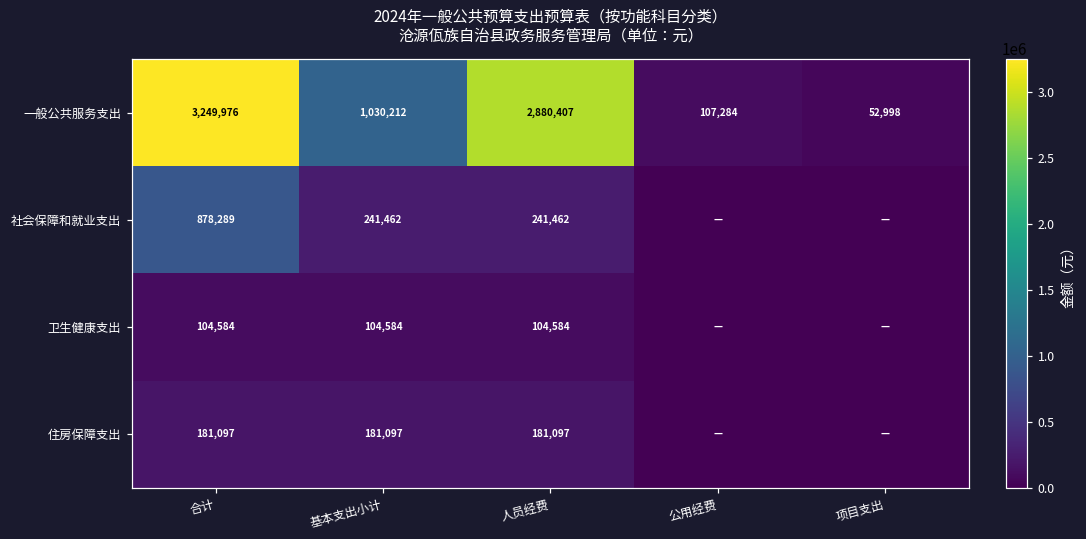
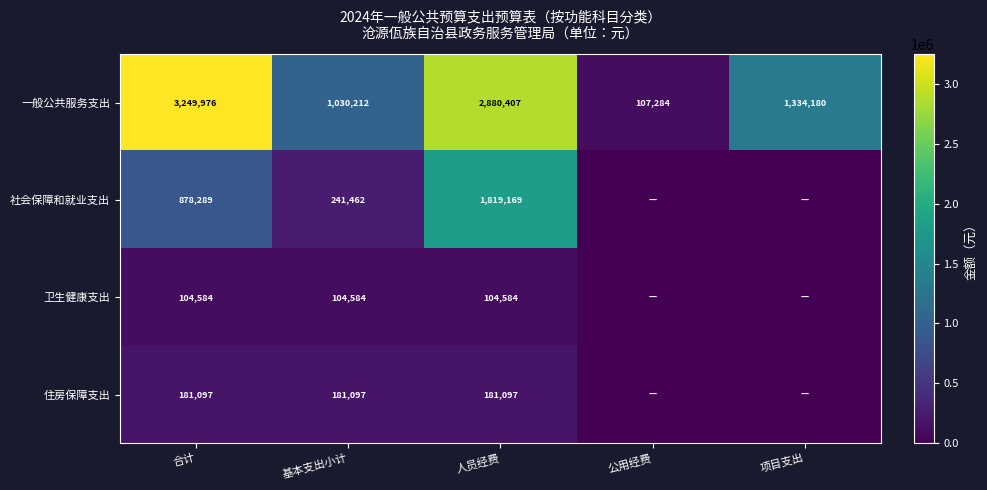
一般公共服务支出, 项目支出: 52,998 -> 1,334,180
社会保障和就业支出, 人员经费: 241,462 -> 1,819,169
